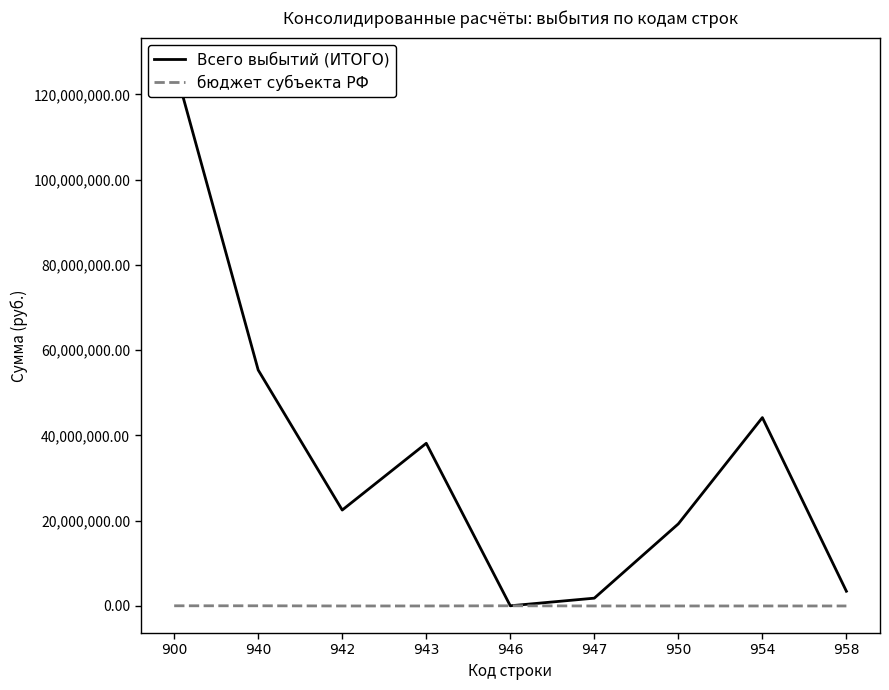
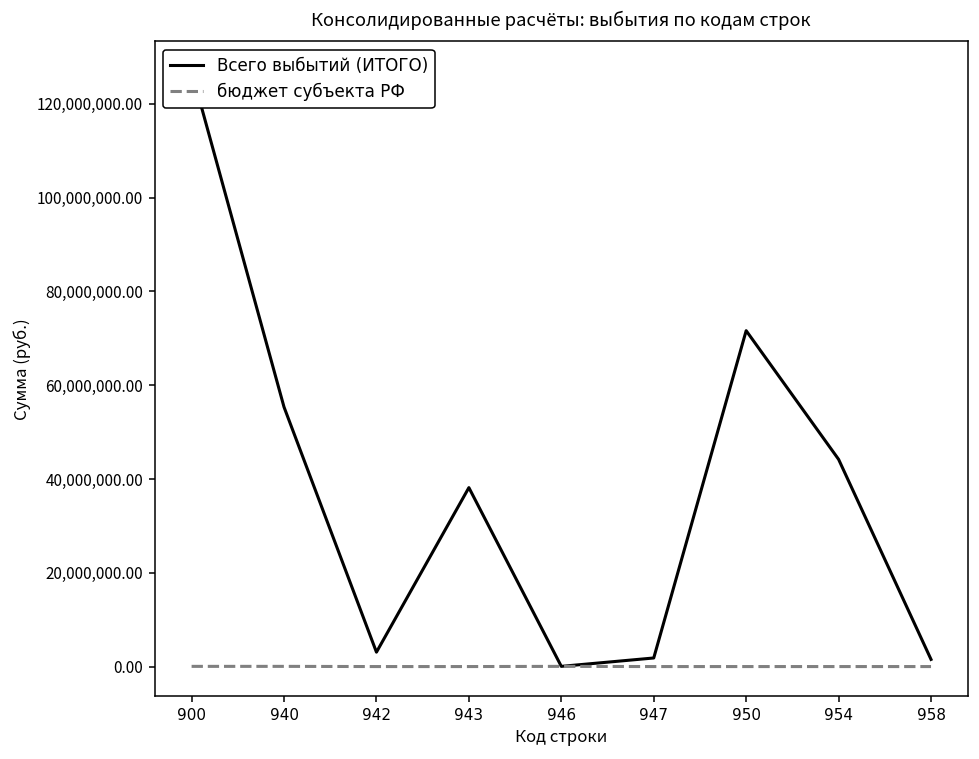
Всего выбытий (ИТОГО), 942: 23,000,000 -> 3,000,000
Всего выбытий (ИТОГО), 950: 19,000,000 -> 72,000,000
Всего выбытий (ИТОГО), 958: 3,000,000 -> 2,000,000
